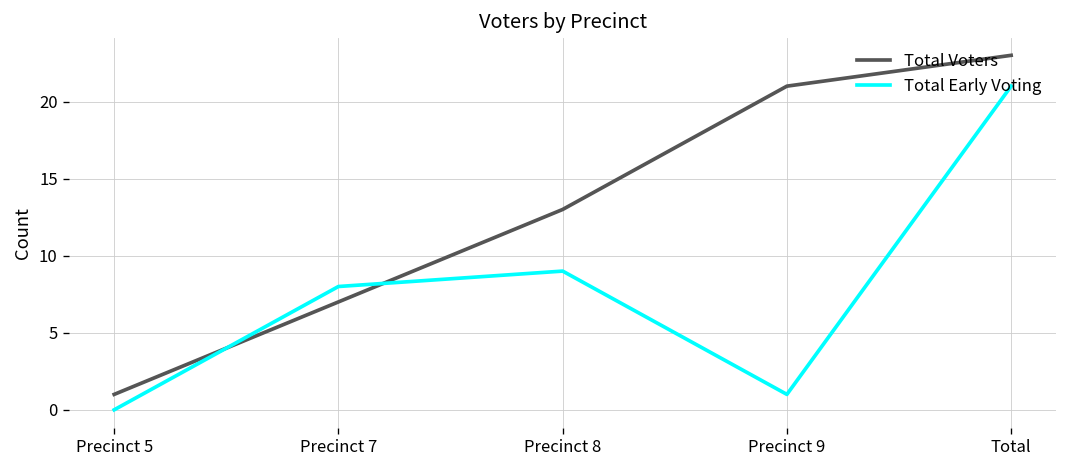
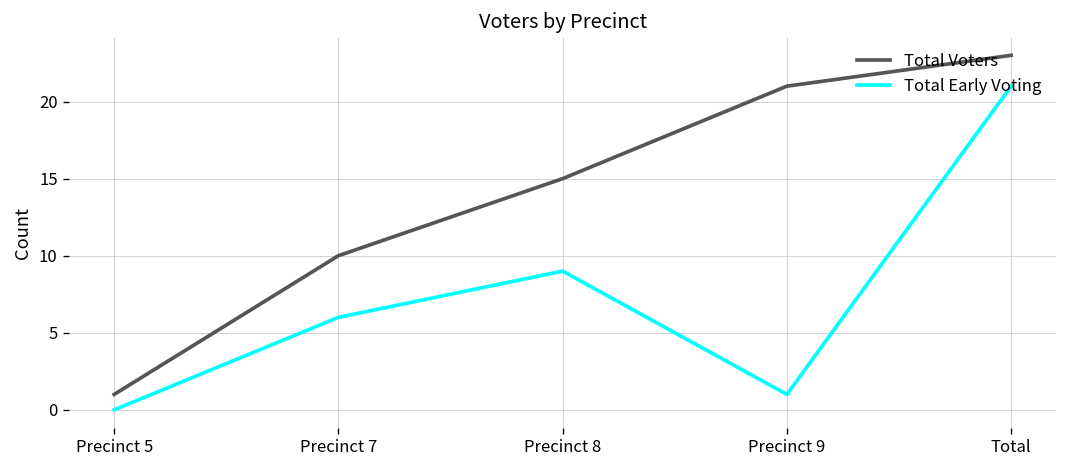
Total Voters, Precinct 7: 7 -> 10
Total Early Voting, Precinct 7: 8 -> 6
Total Voters, Precinct 8: 13 -> 15
